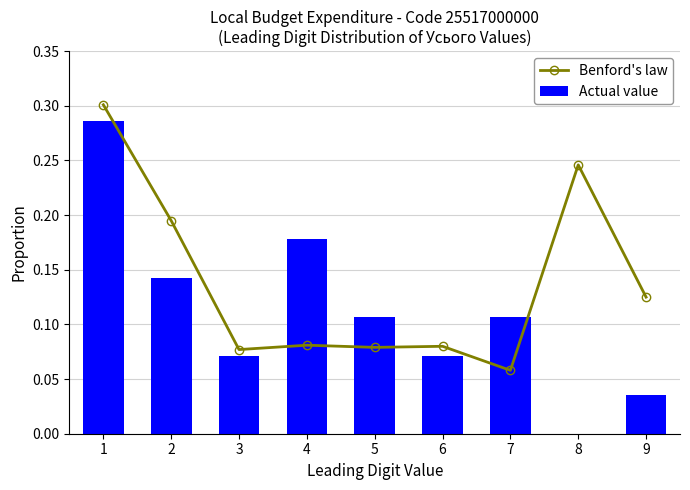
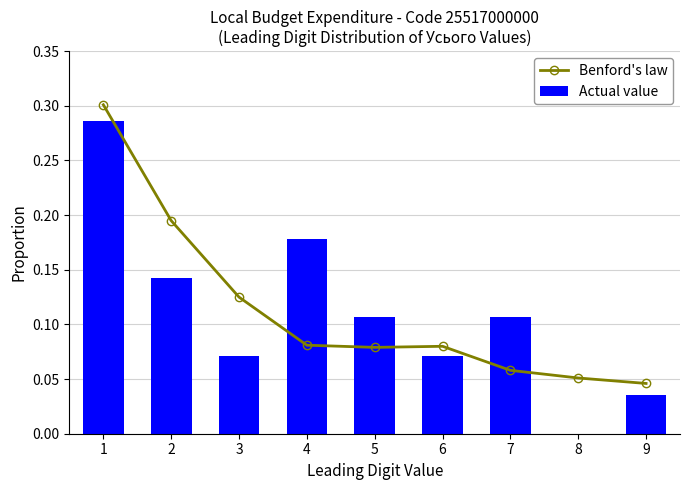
Benford's law, 3: 0.077 -> 0.125
Benford's law, 8: 0.246 -> 0.051
Benford's law, 9: 0.125 -> 0.046
